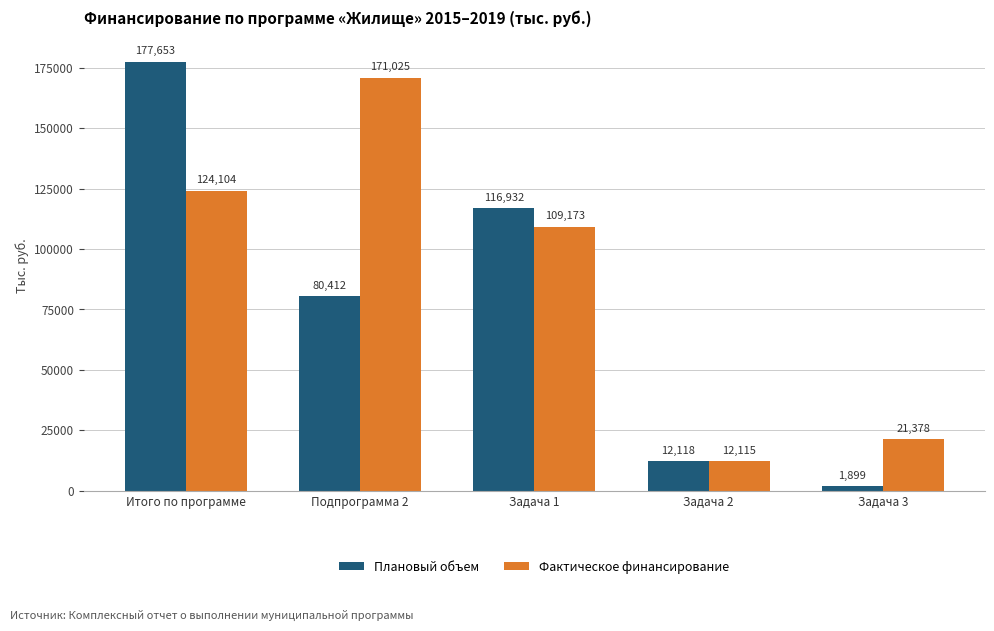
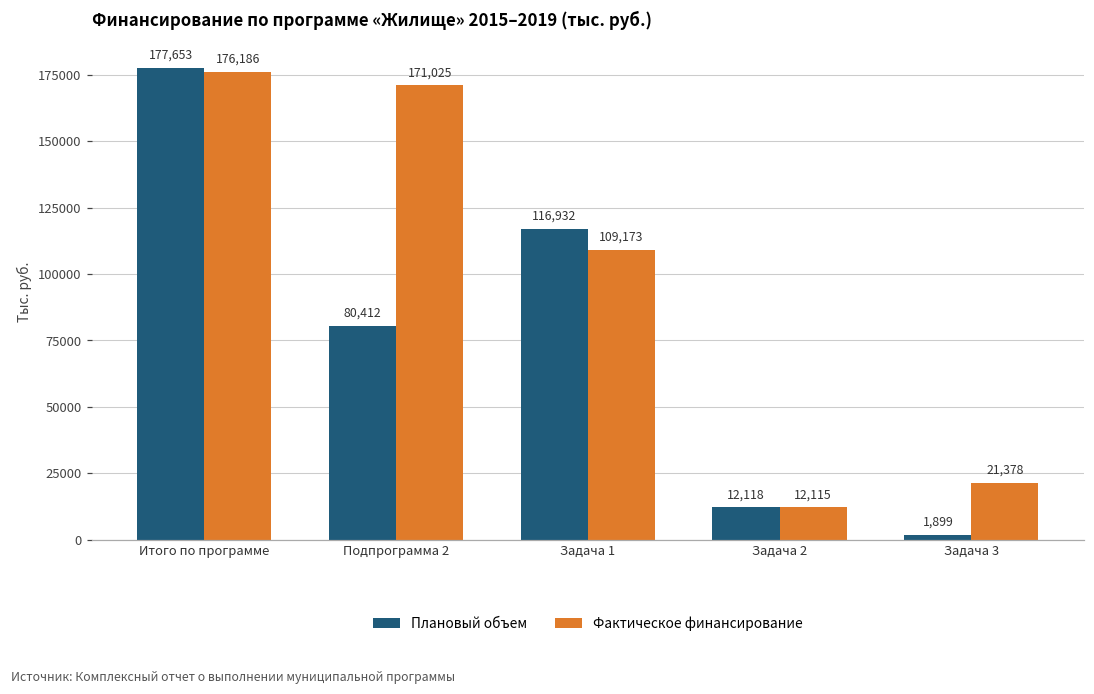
Фактическое финансирование, Итого по программе: 124,104 -> 176,186
